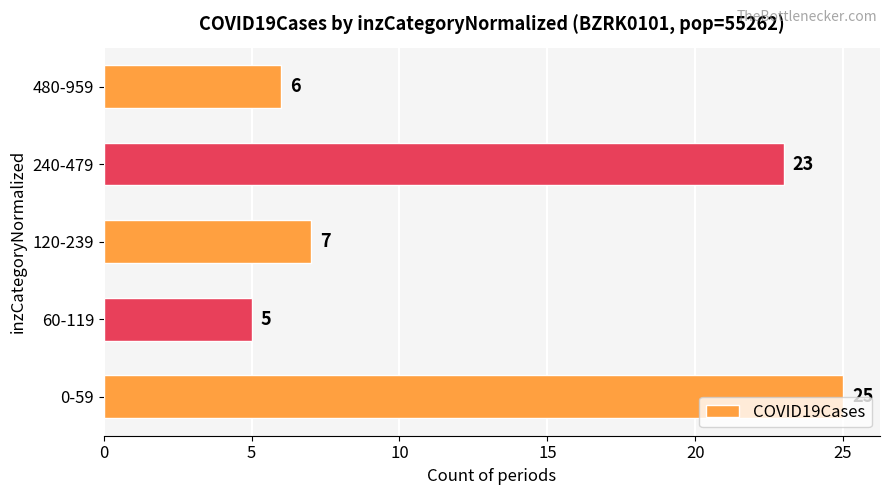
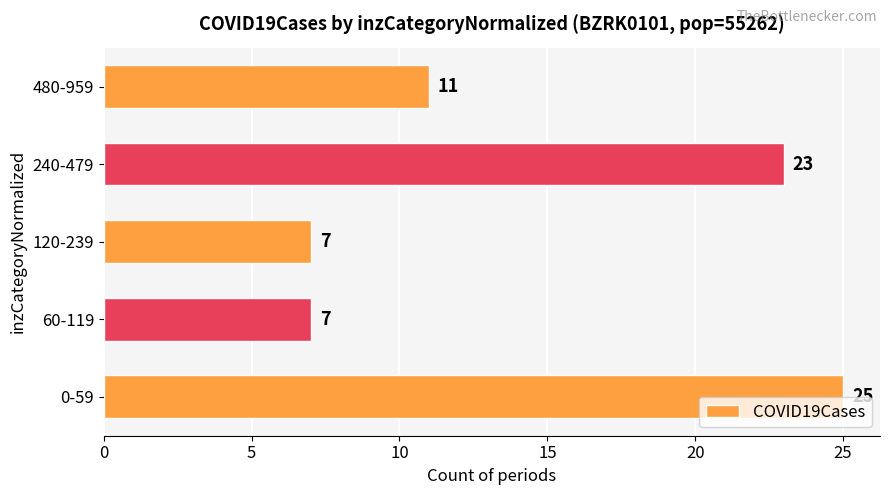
480-959: 6 -> 11
60-119: 5 -> 7
